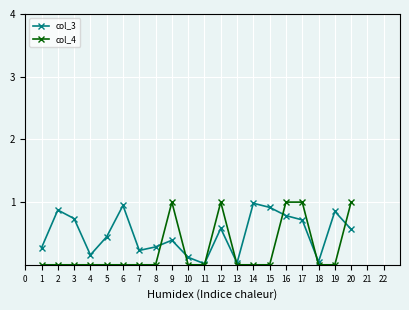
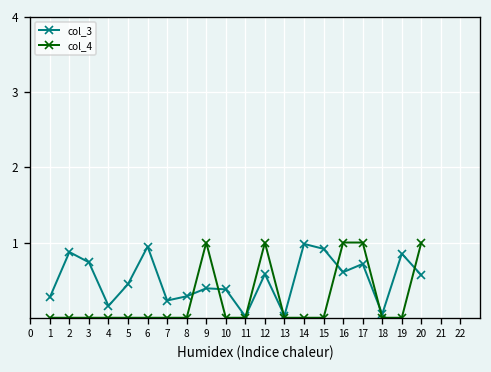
col_3, 10: 0.1 -> 0.4
col_3, 16: 0.8 -> 0.6
